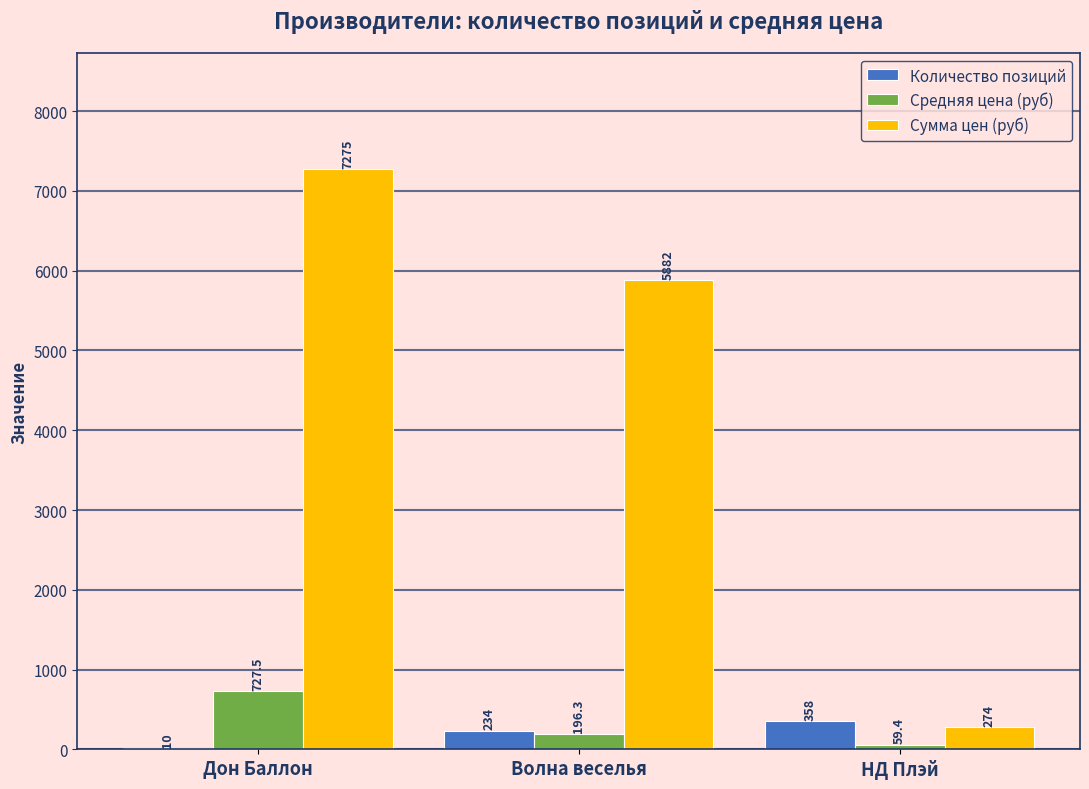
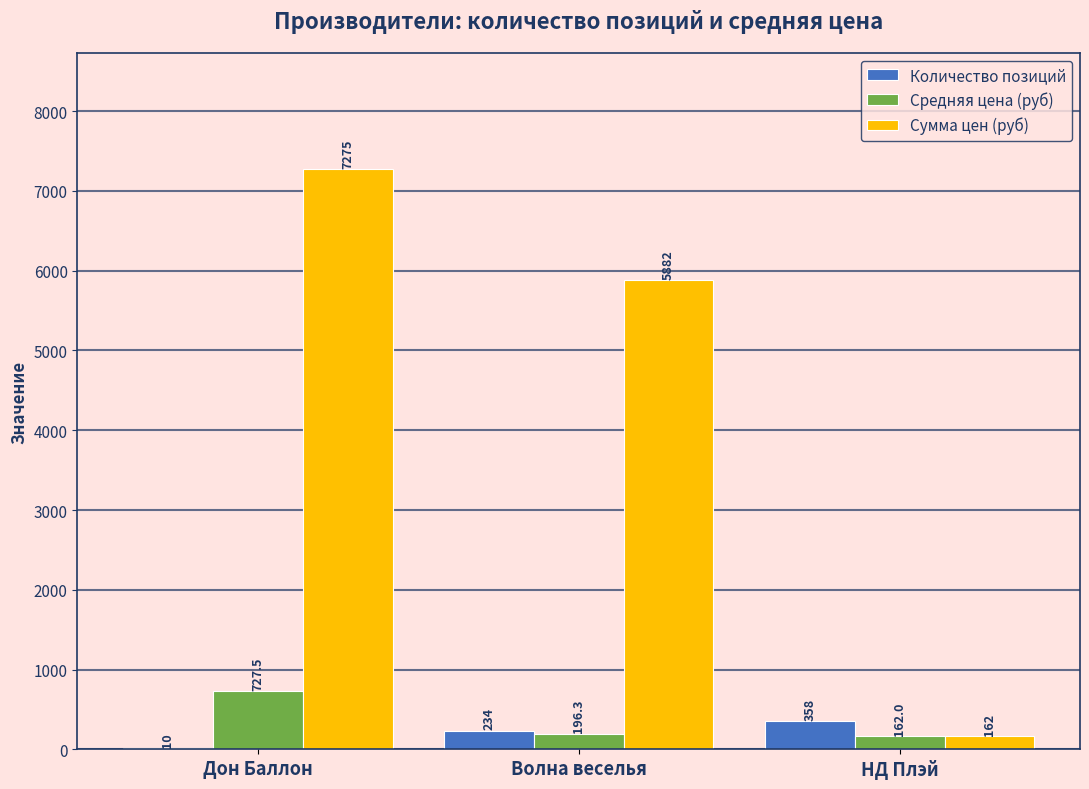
Средняя цена (руб), НД Плэй: 59.4 -> 162.0
Сумма цен (руб), НД Плэй: 274 -> 162
